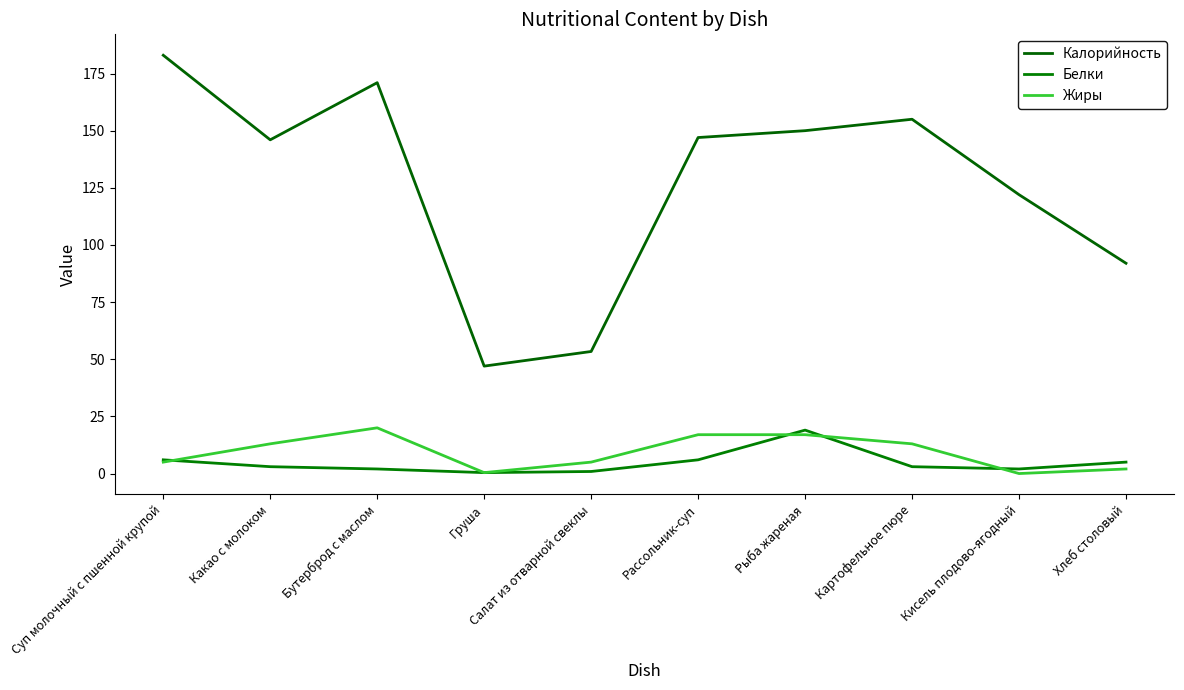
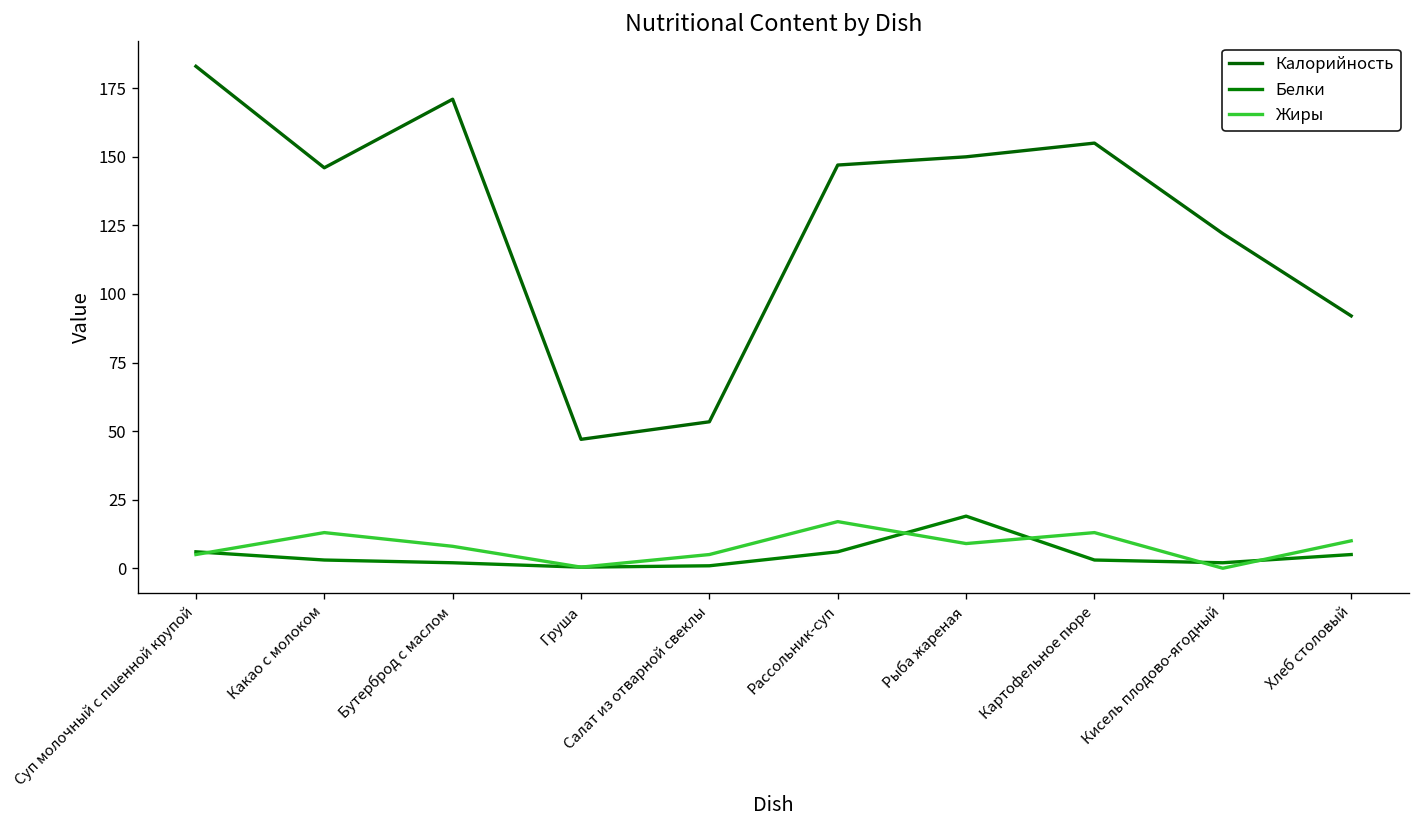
Жиры, Бутерброд с маслом: 20 -> 8
Жиры, Рыба жареная: 17 -> 9
Жиры, Хлеб столовый: 2 -> 10
